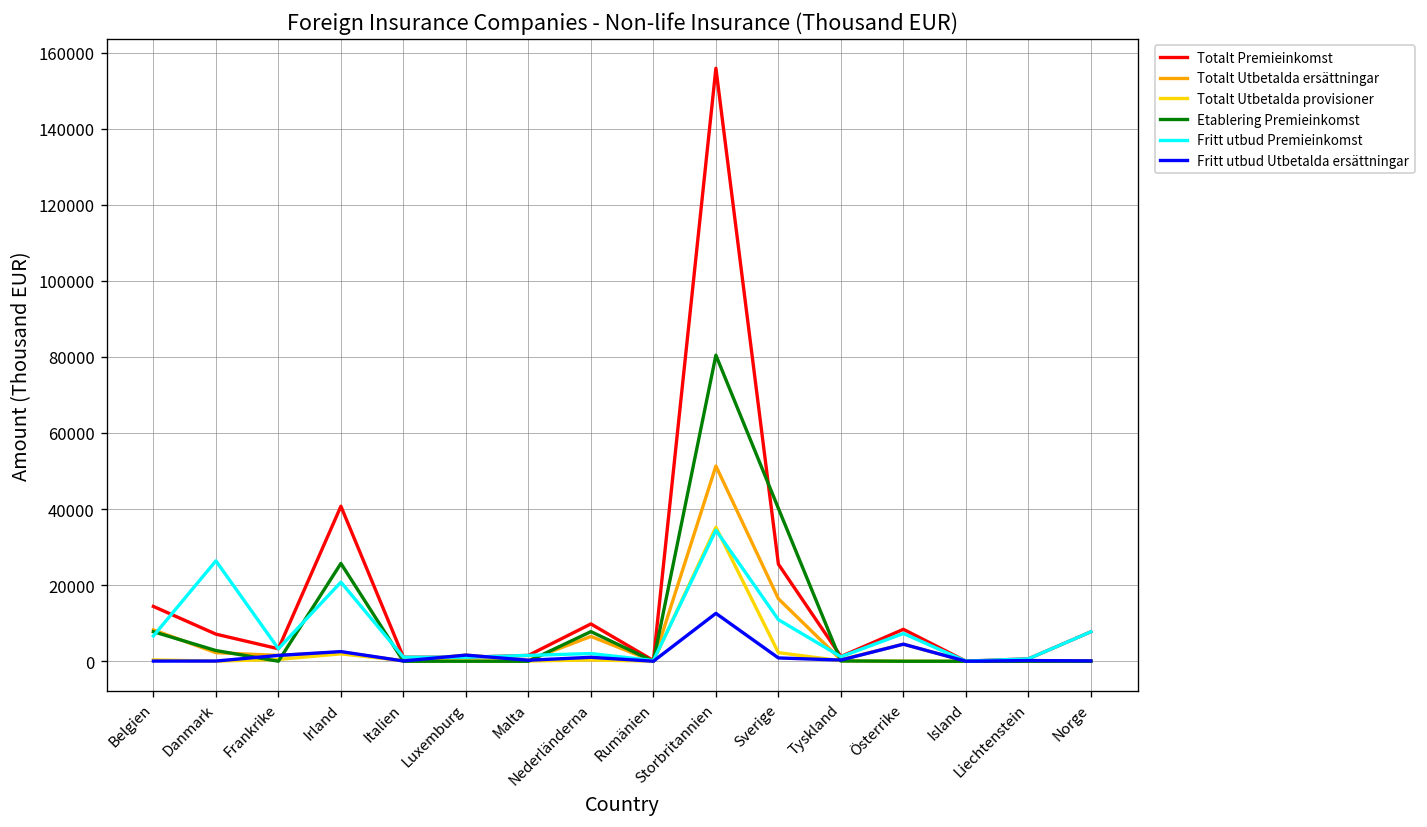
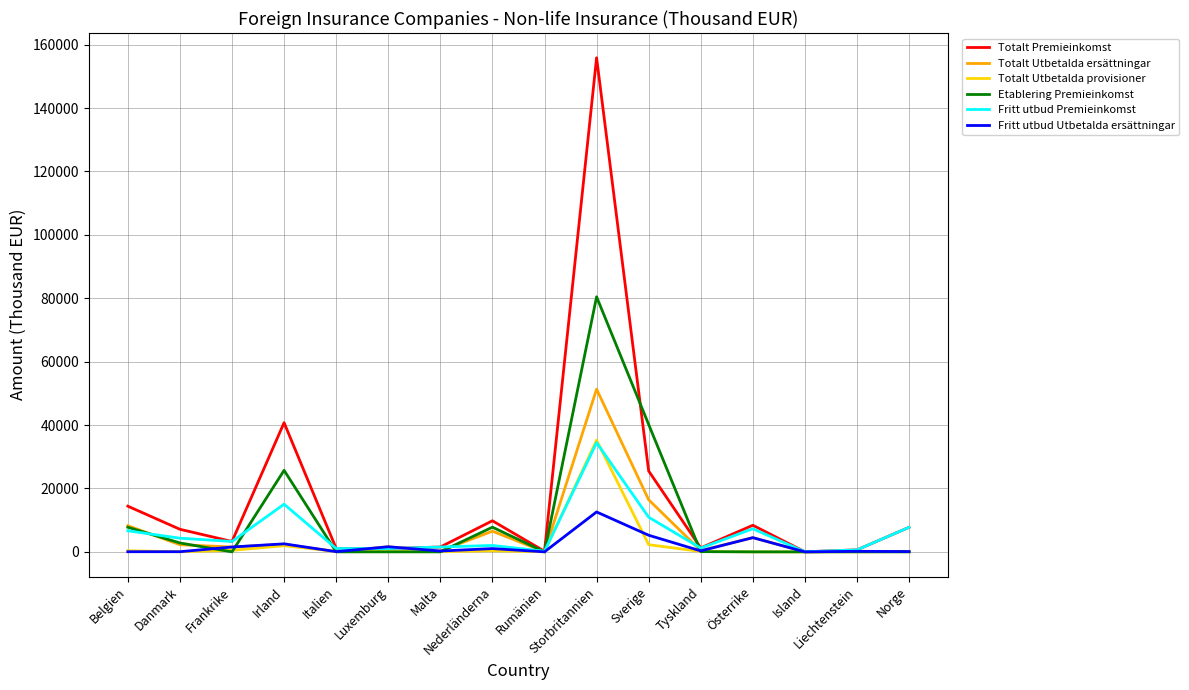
Fritt utbud Premieinkomst, Danmark: 26000 -> 4000
Fritt utbud Premieinkomst, Irland: 21000 -> 15000
Fritt utbud Utbetalda ersättningar, Sverige: 1000 -> 5000
